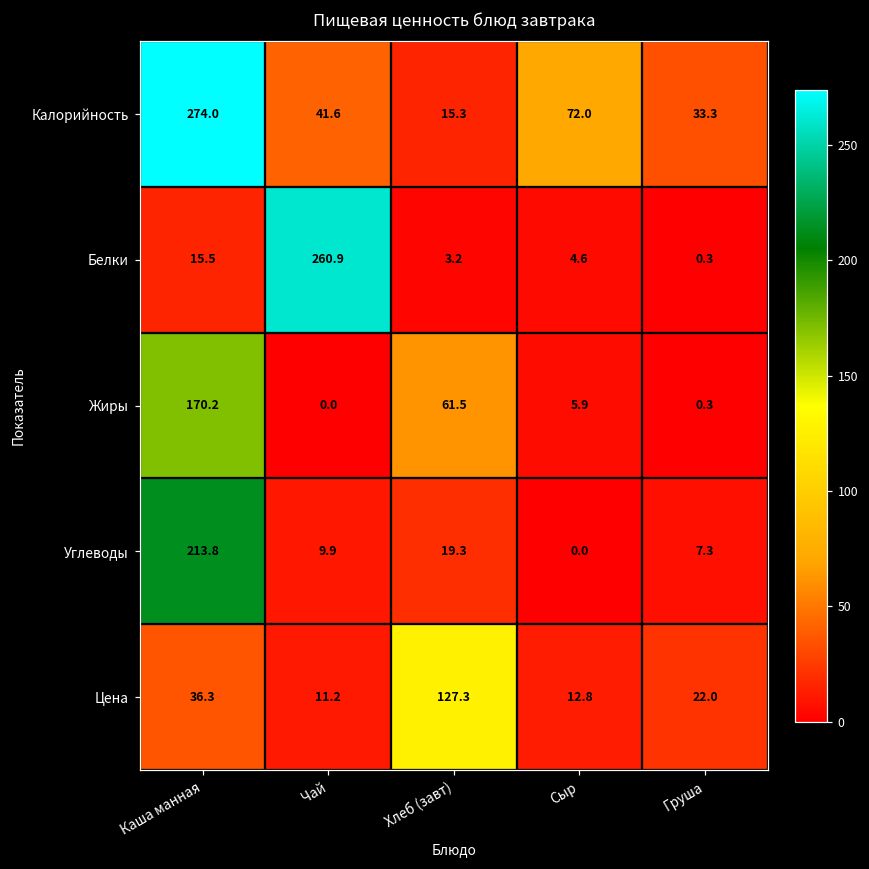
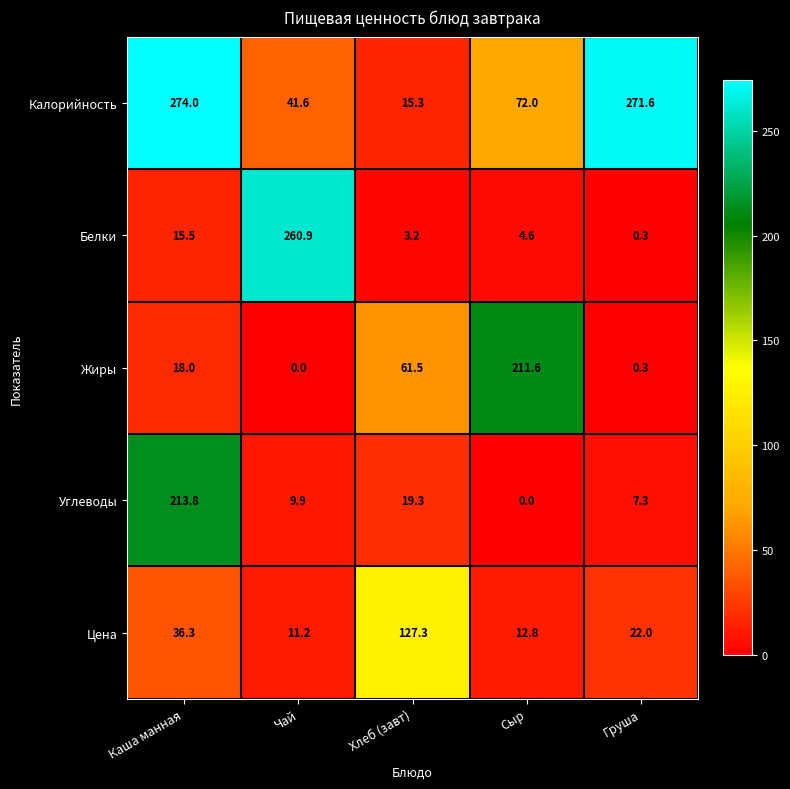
Калорийность, Груша: 33.3 -> 271.6
Жиры, Каша манная: 170.2 -> 18.0
Жиры, Сыр: 5.9 -> 211.6
